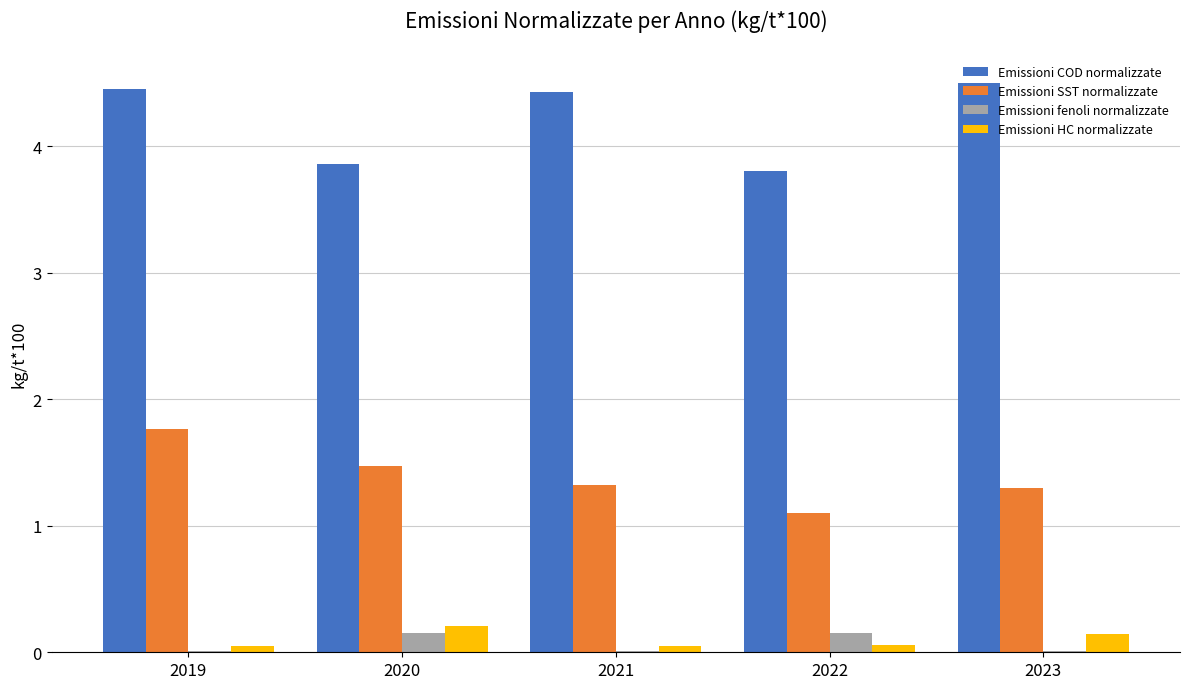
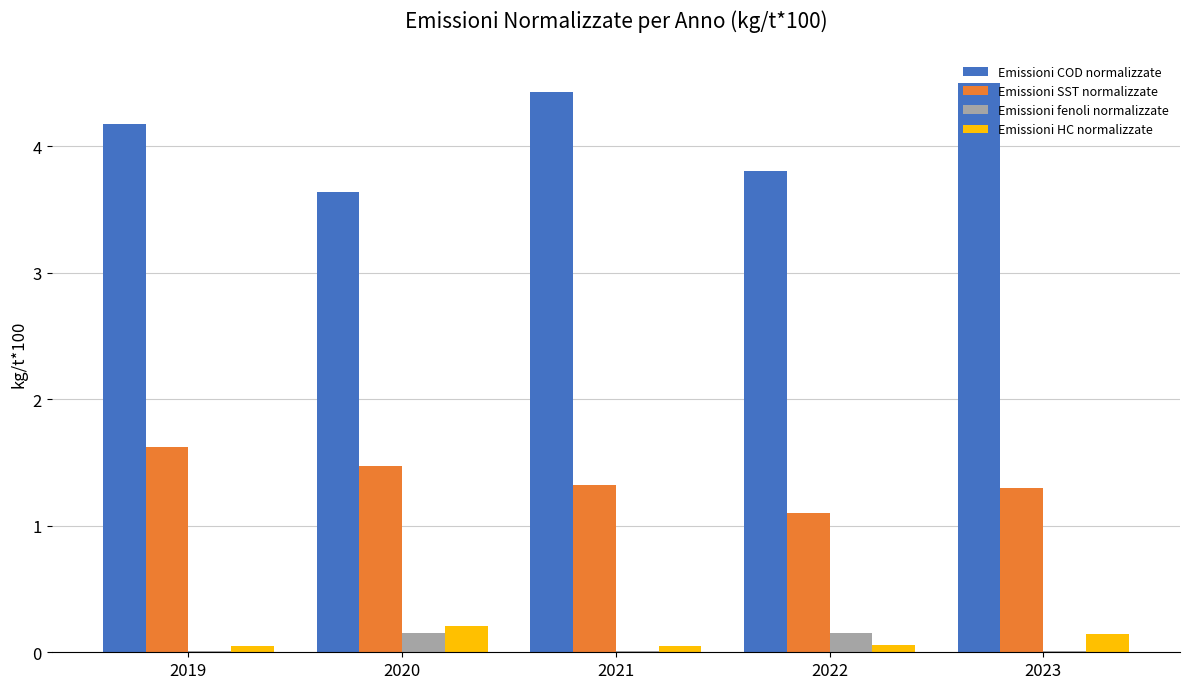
Emissioni COD normalizzate, 2019: 4.45 -> 4.18
Emissioni SST normalizzate, 2019: 1.77 -> 1.62
Emissioni COD normalizzate, 2020: 3.86 -> 3.63
